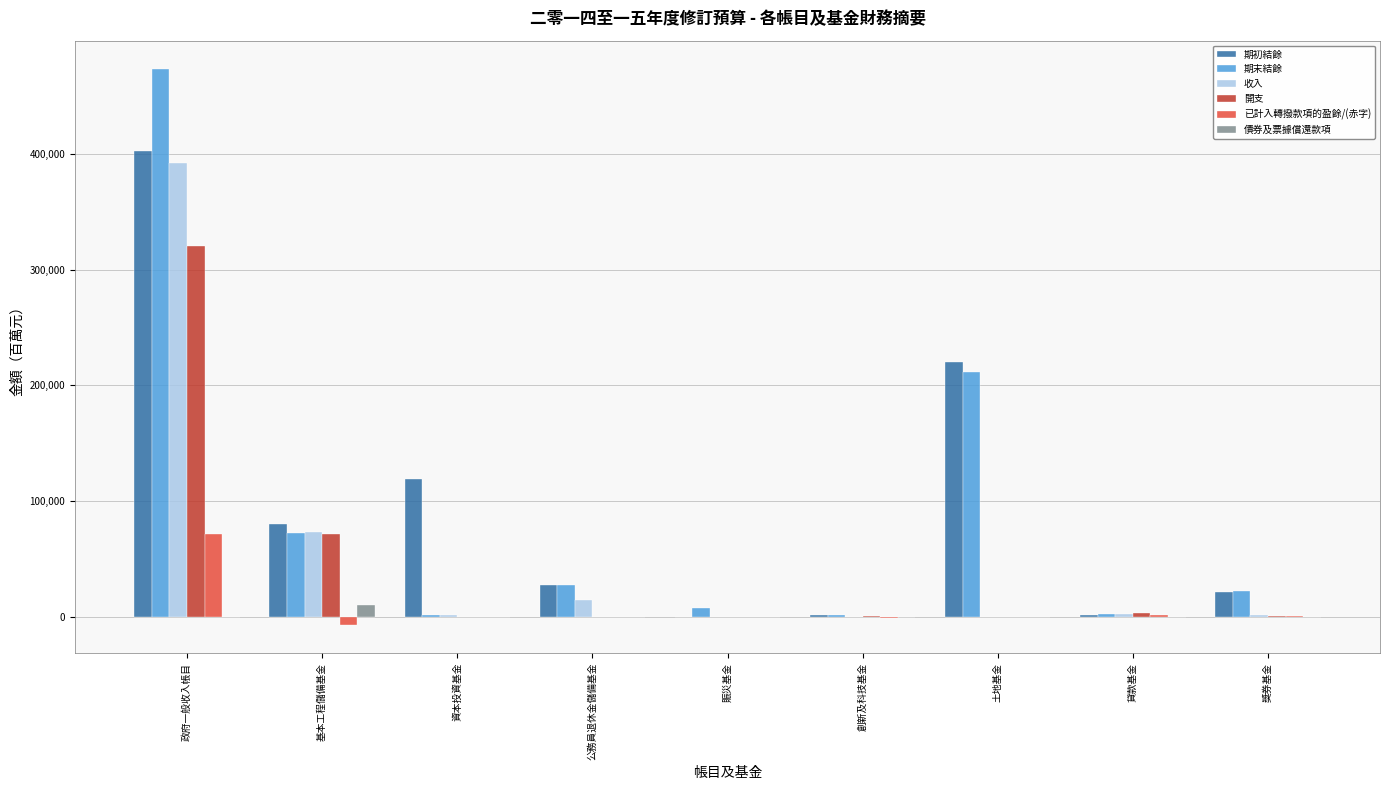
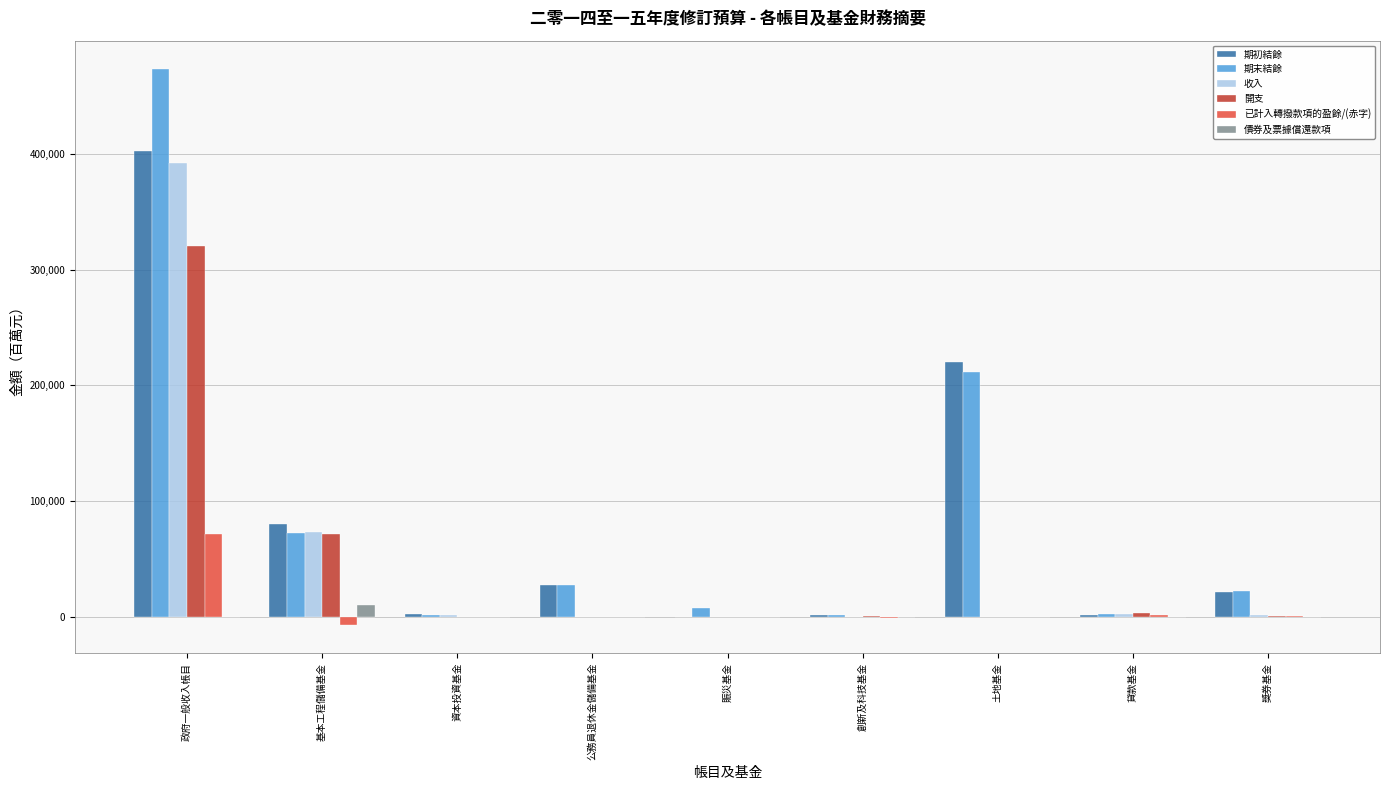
期初結餘, 資本投資基金: 119,000 -> 2,000
收入, 公務員退休金儲備基金: 14,000 -> 0
